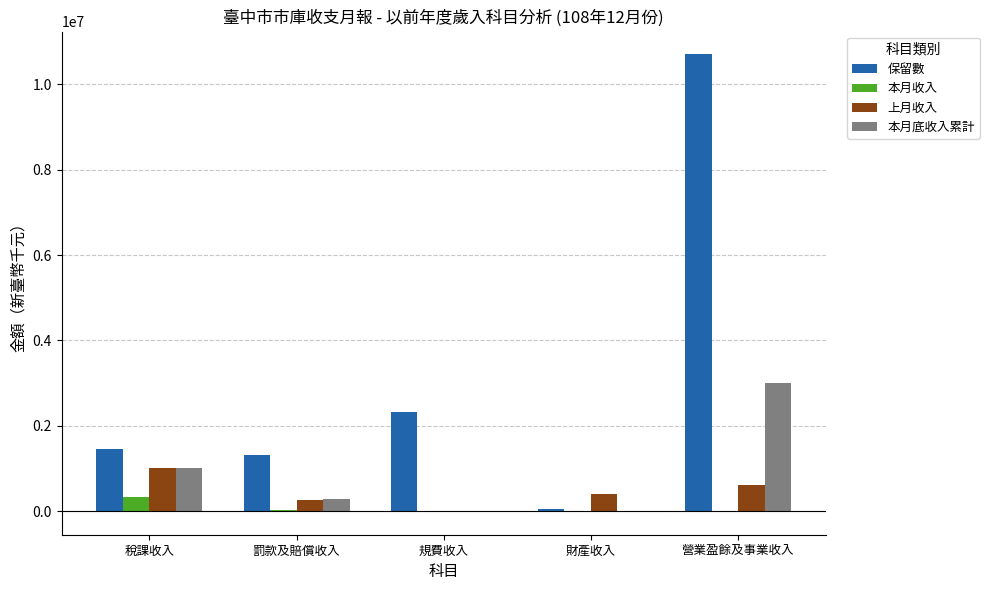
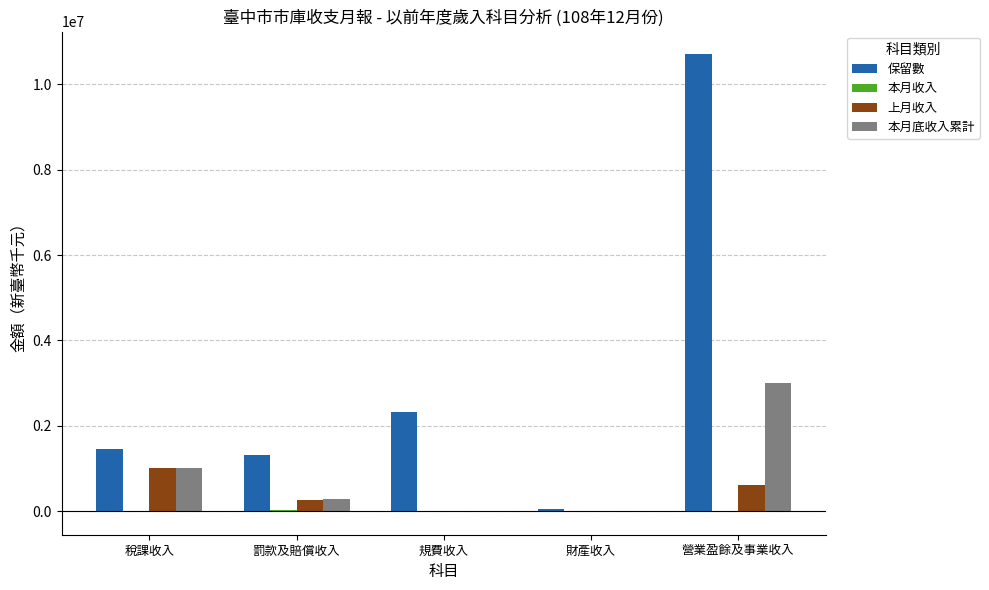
本月收入, 稅課收入: 300000 -> 0
上月收入, 財產收入: 400000 -> 0
